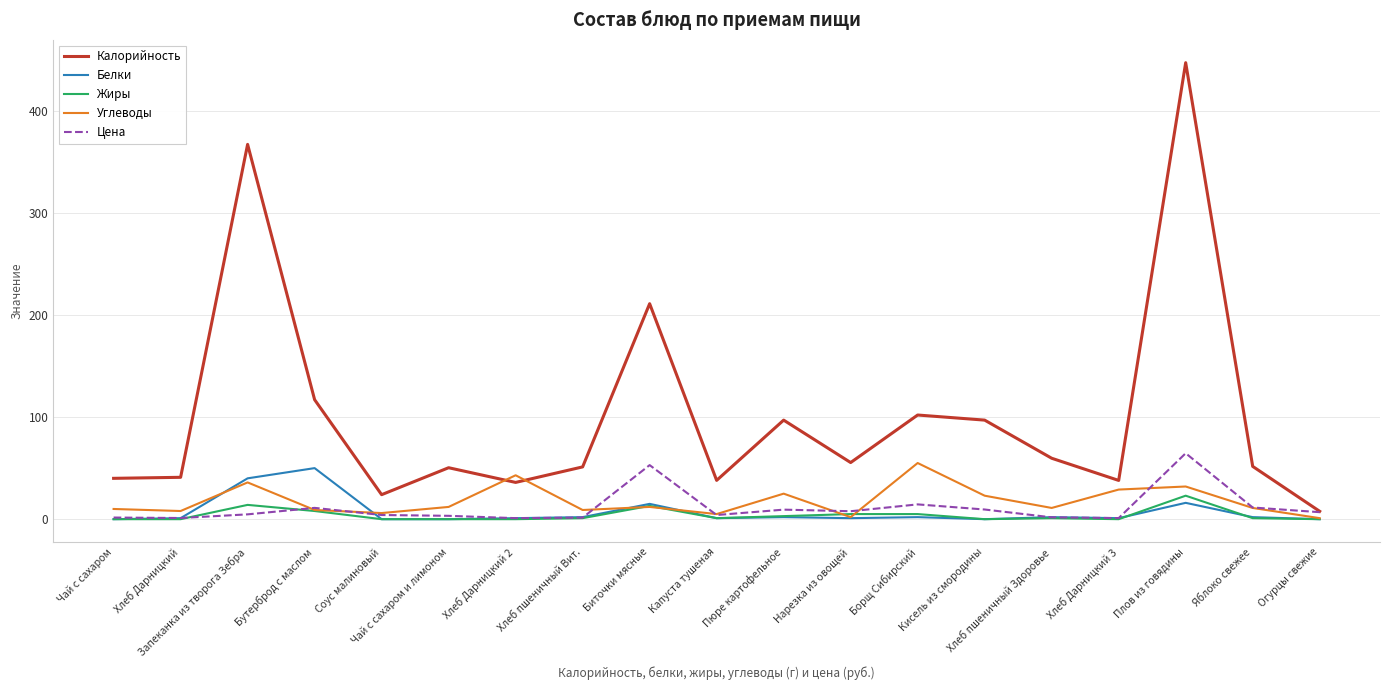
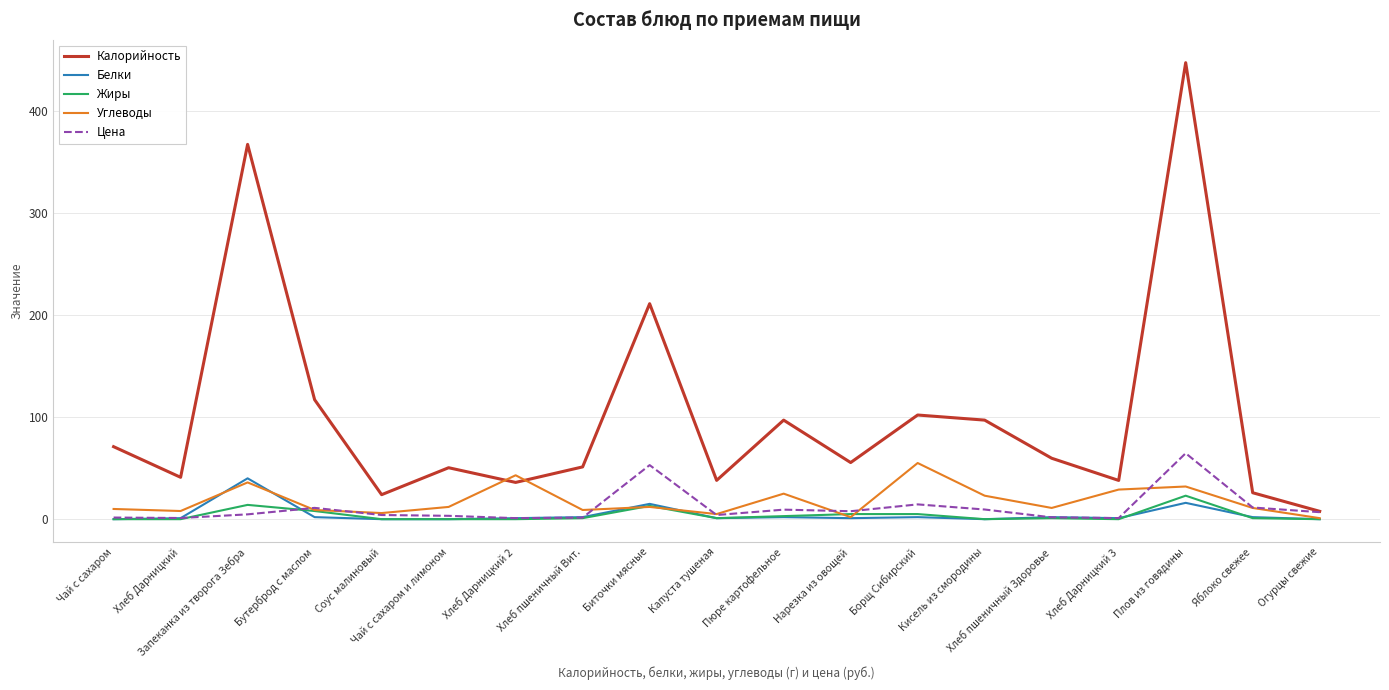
Калорийность, Чай с сахаром: 40 -> 71
Белки, Бутерброд с маслом: 50 -> 2
Калорийность, Яблоко свежее: 52 -> 26
